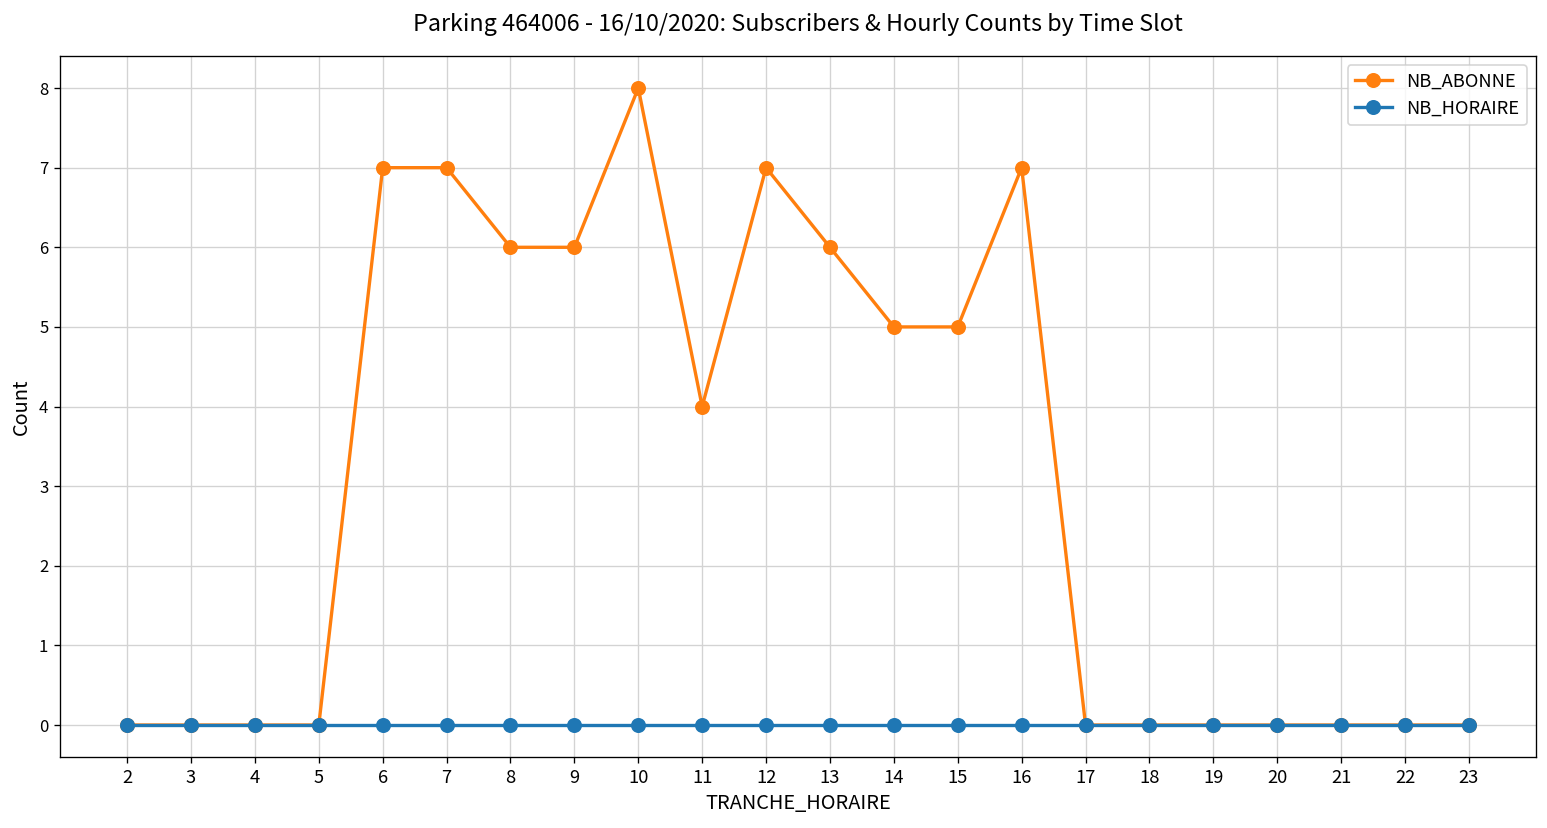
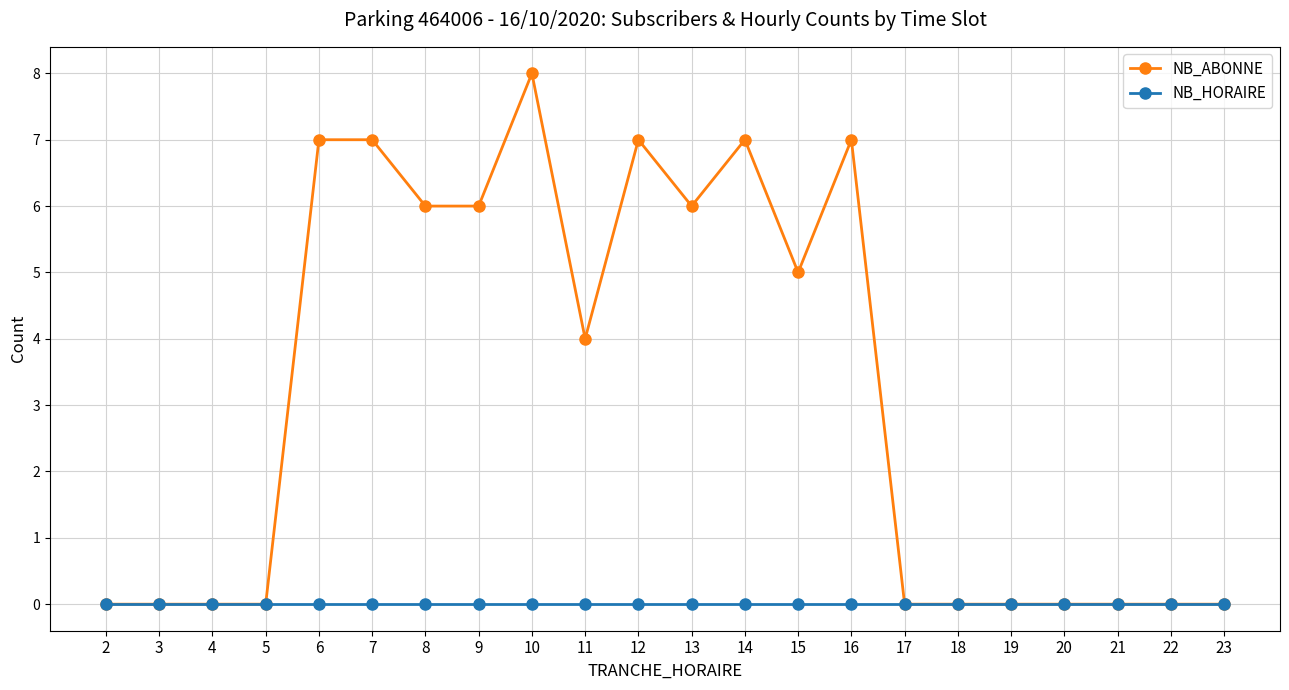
NB_ABONNE, 14: 5 -> 7
